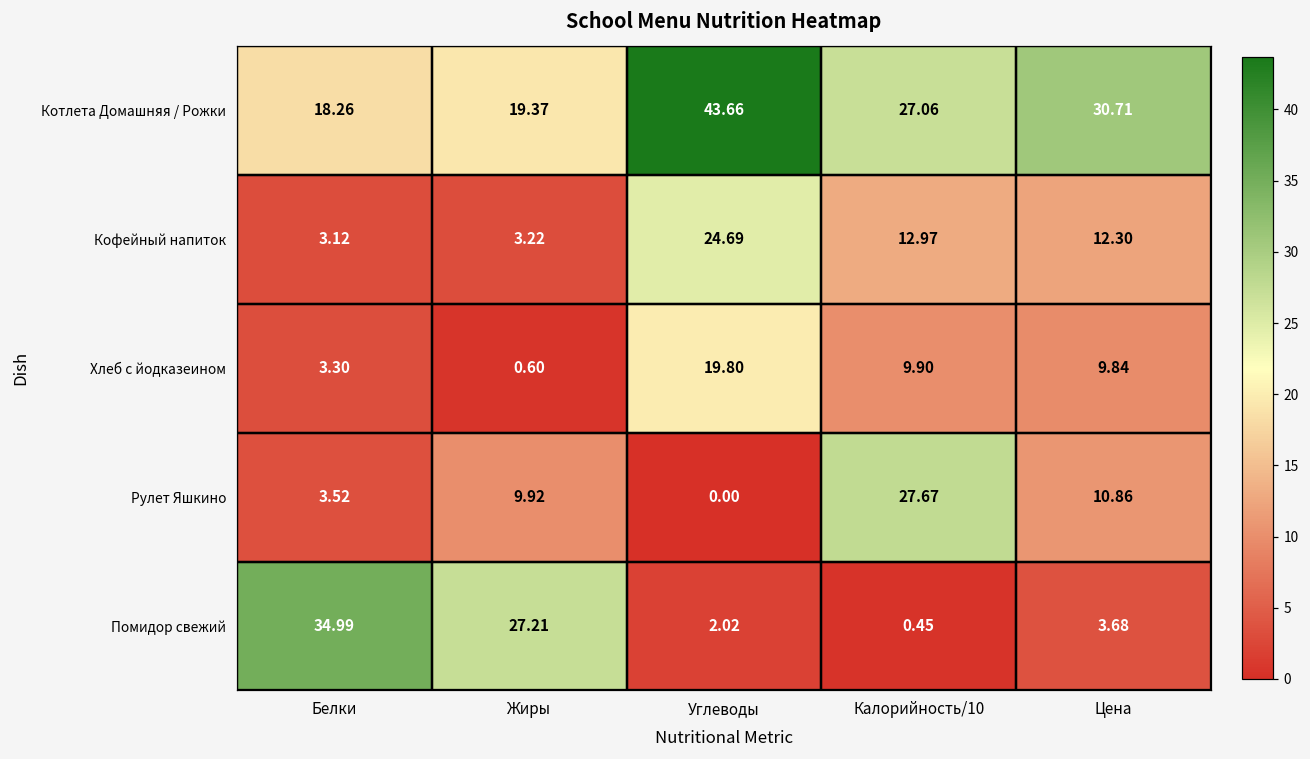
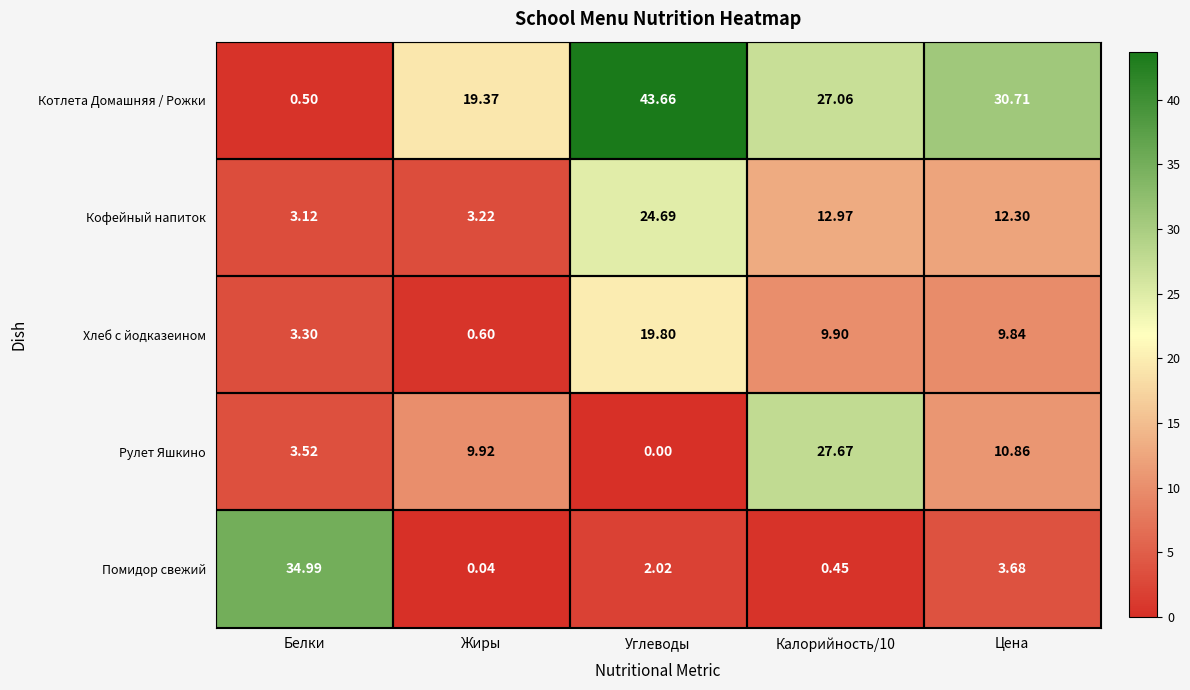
Котлета Домашняя / Рожки, Белки: 18.26 -> 0.50
Помидор свежий, Жиры: 27.21 -> 0.04
